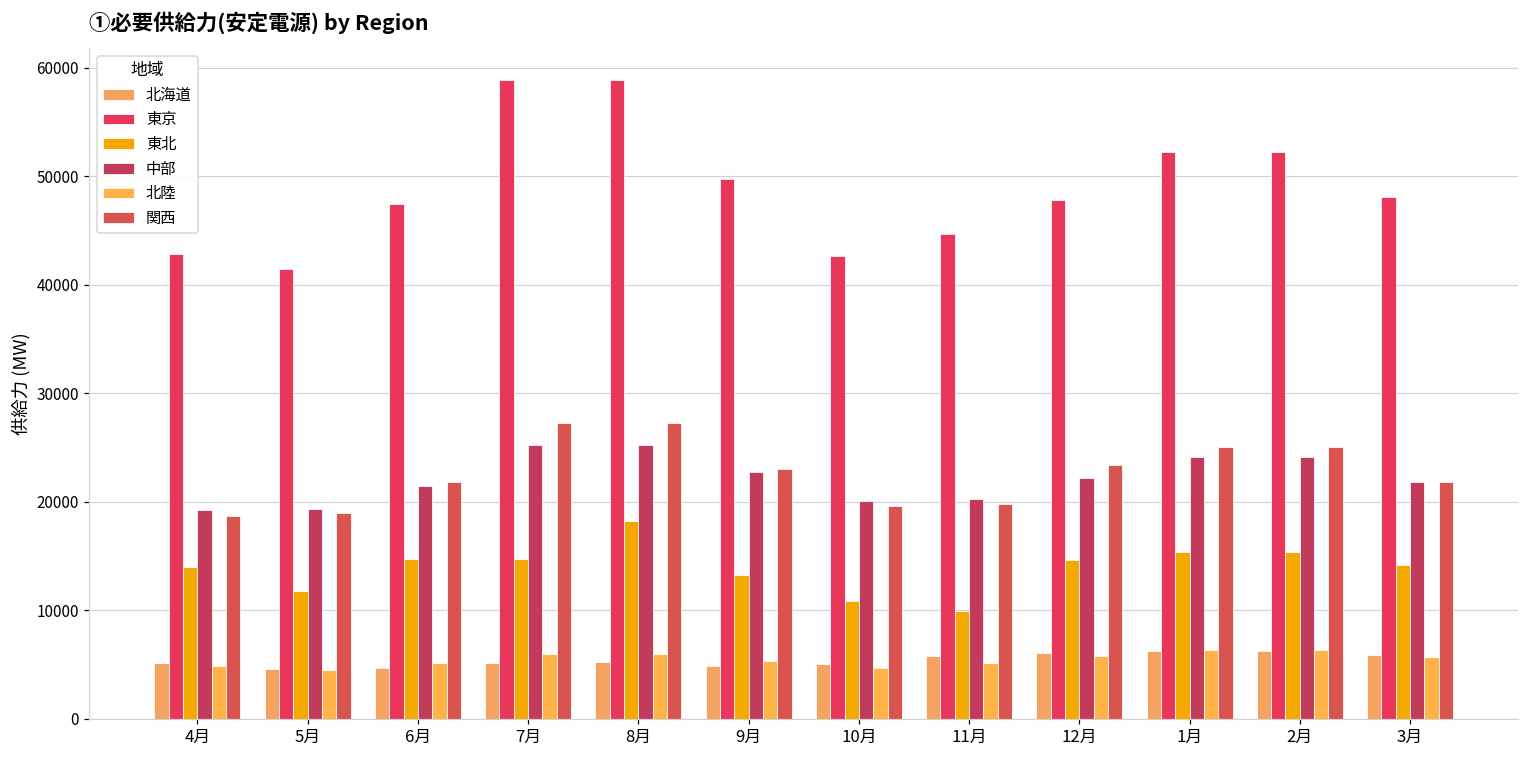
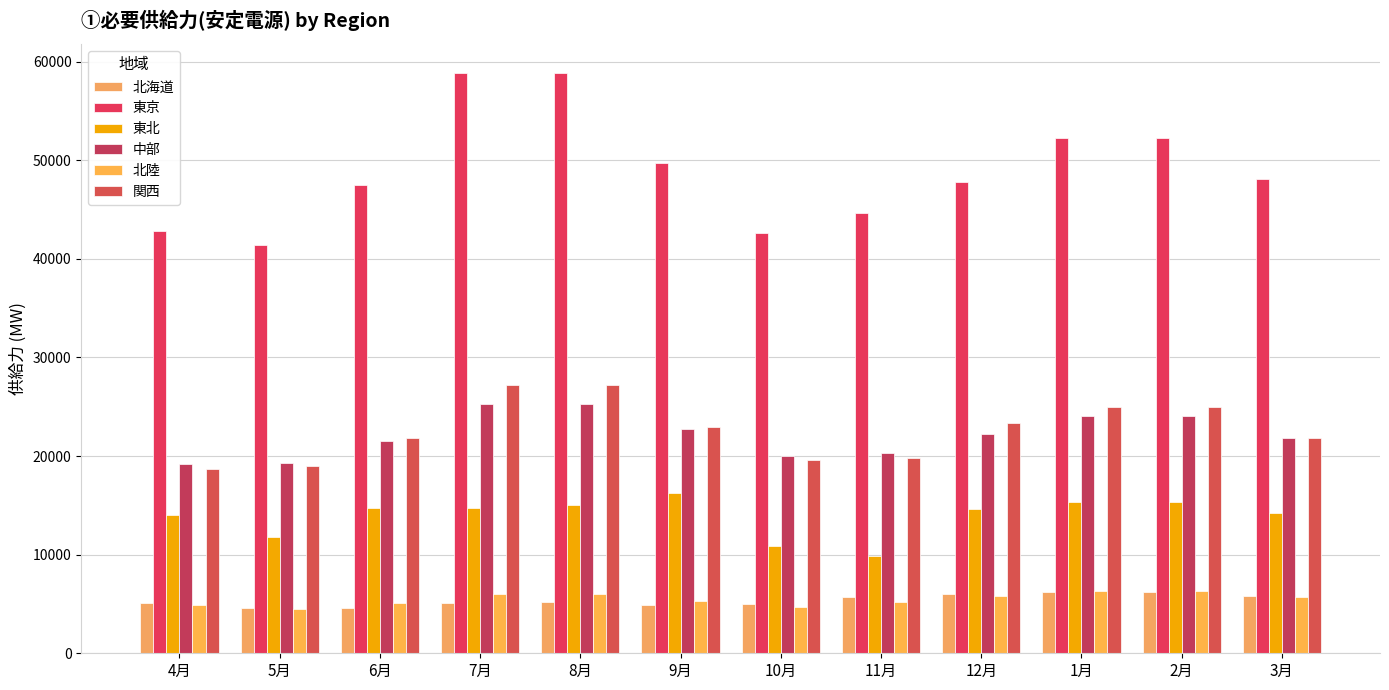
東北, 8月: 18000 -> 15000
東北, 9月: 13000 -> 16000
